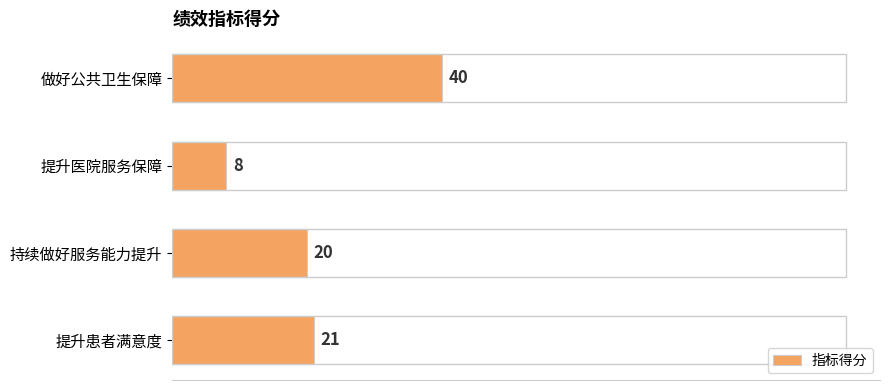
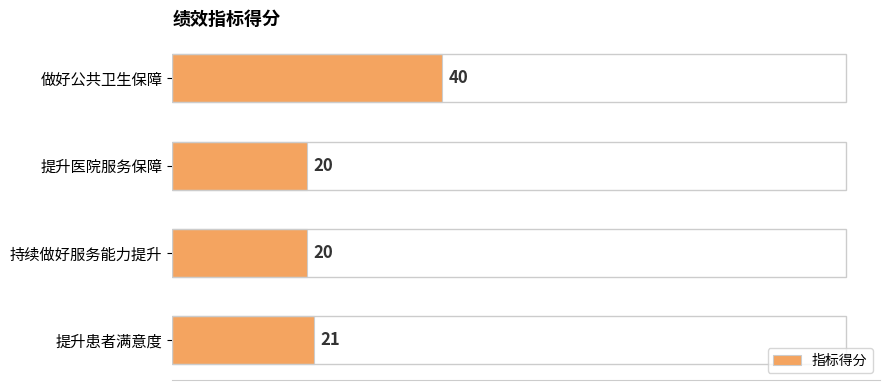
提升医院服务保障: 8 -> 20
